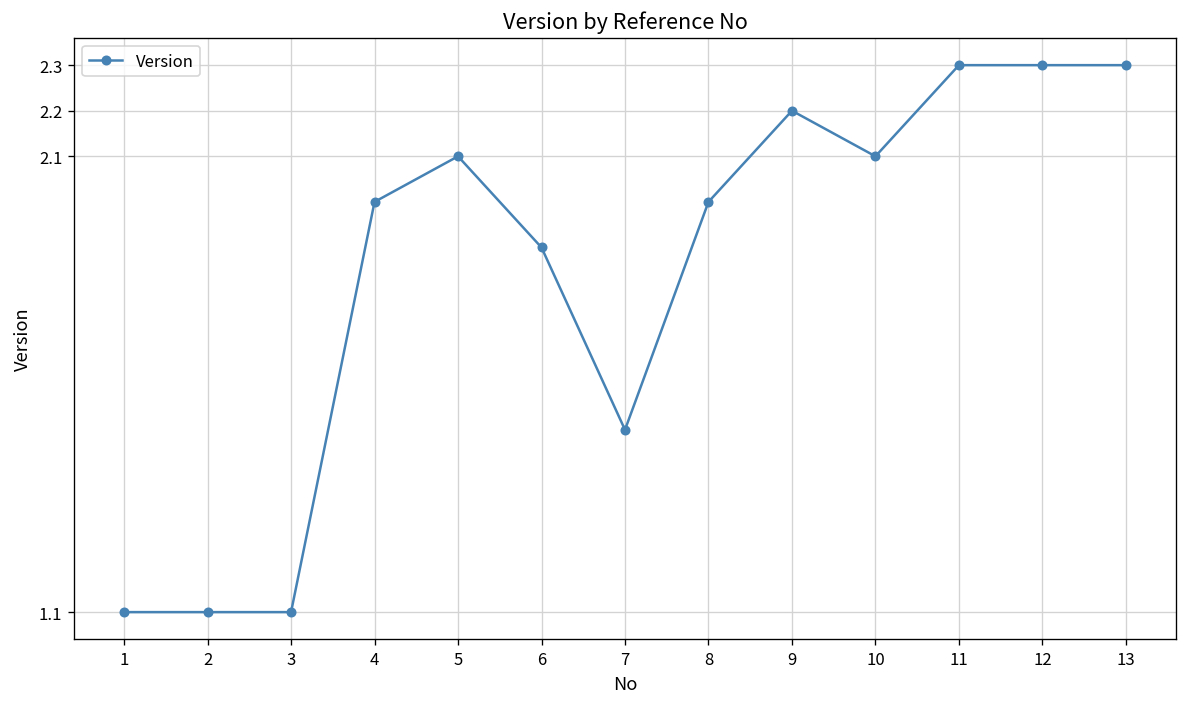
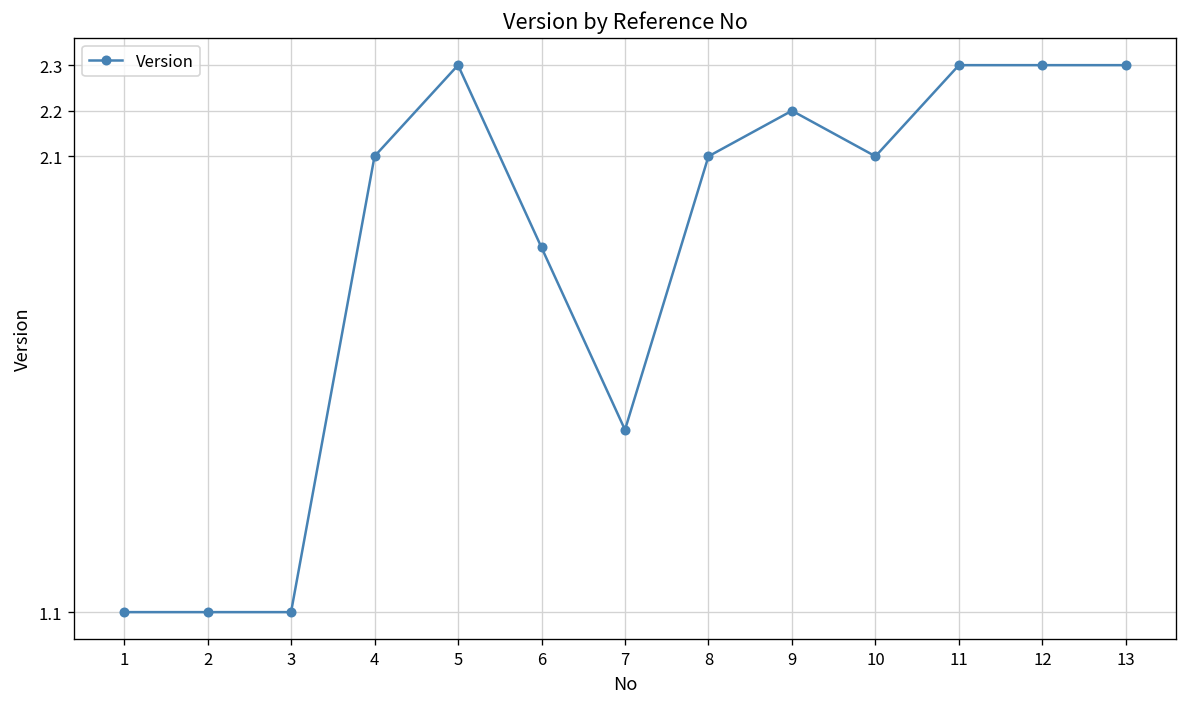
4: 2.0 -> 2.1
5: 2.1 -> 2.3
8: 2.0 -> 2.1
